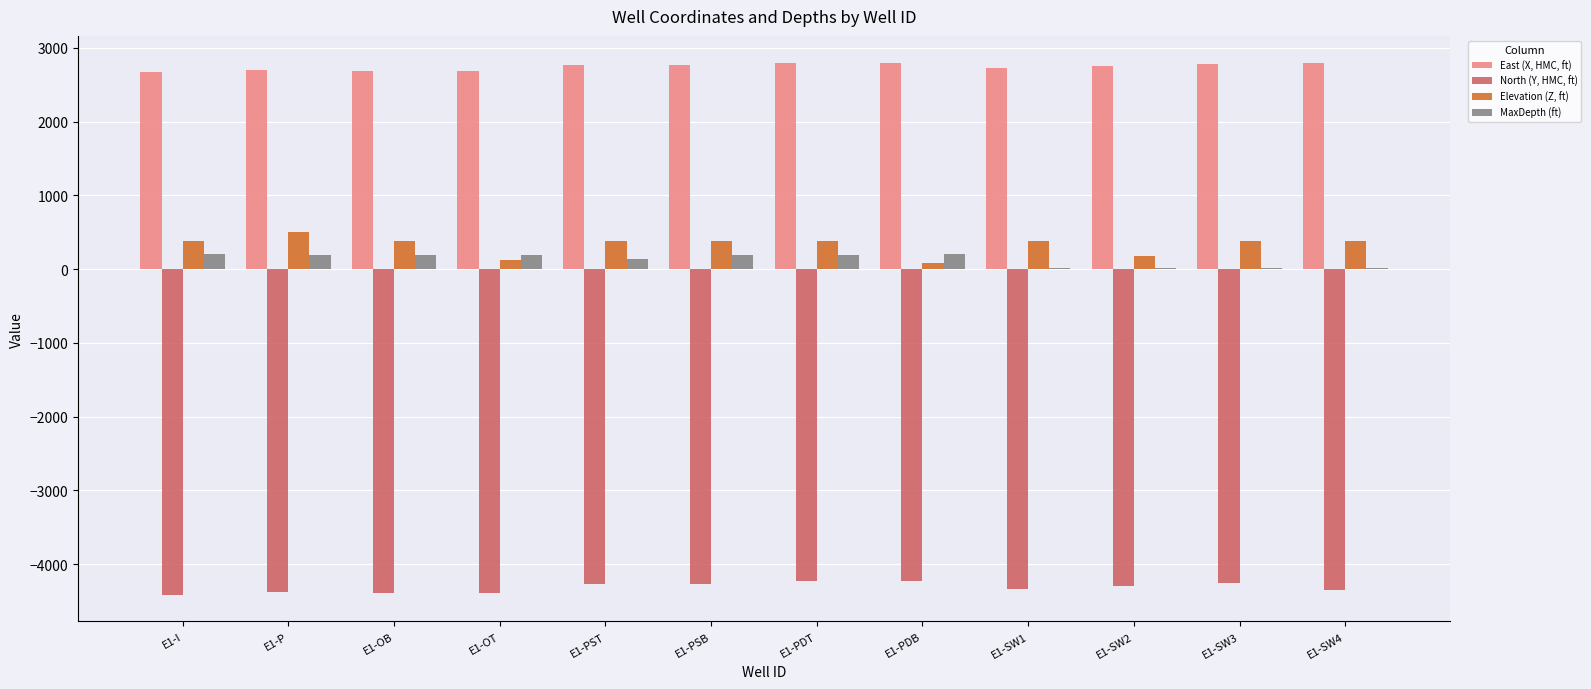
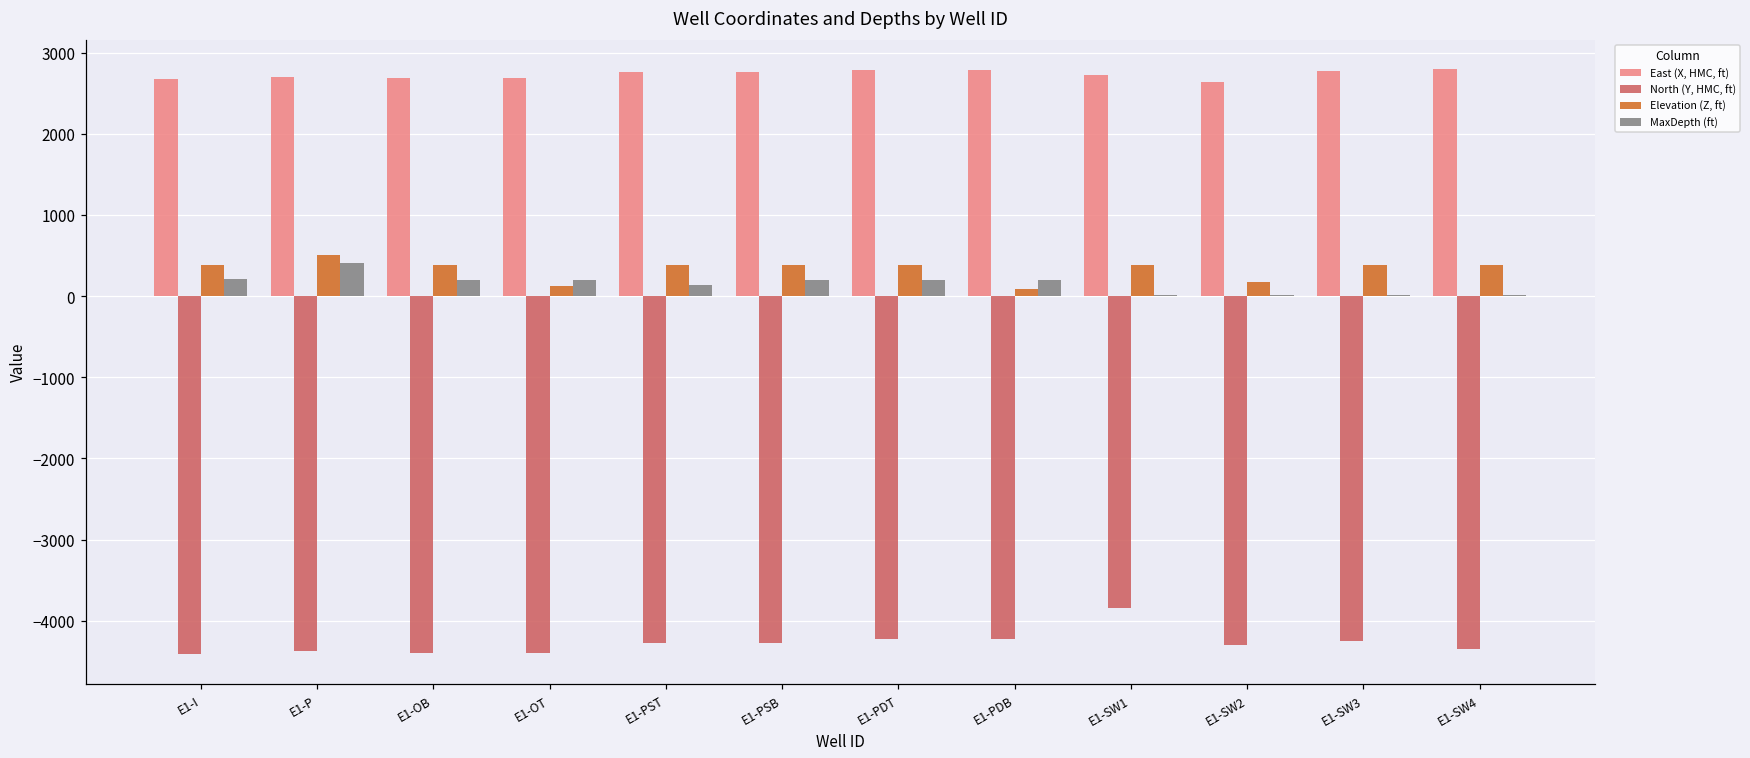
MaxDepth (ft), E1-P: 200 -> 400
North (Y, HMC, ft), E1-SW1: -4300 -> -3800
East (X, HMC, ft), E1-SW2: 2700 -> 2600
